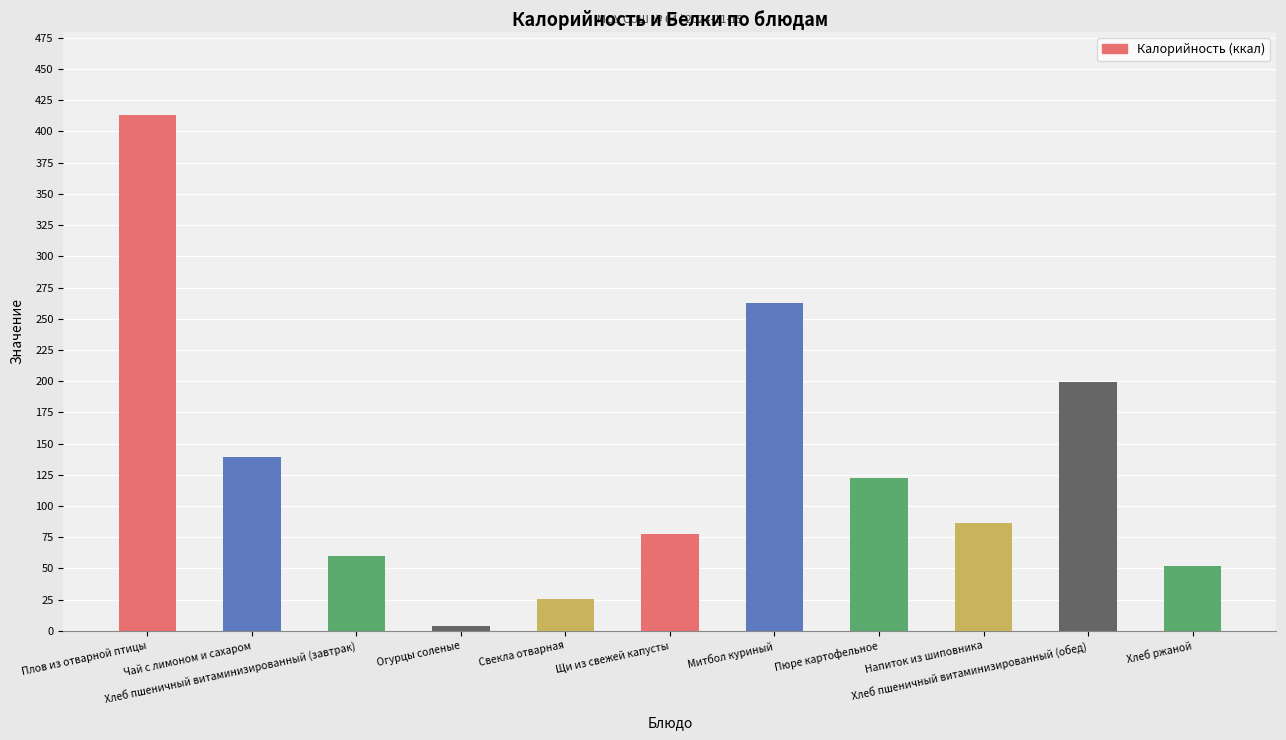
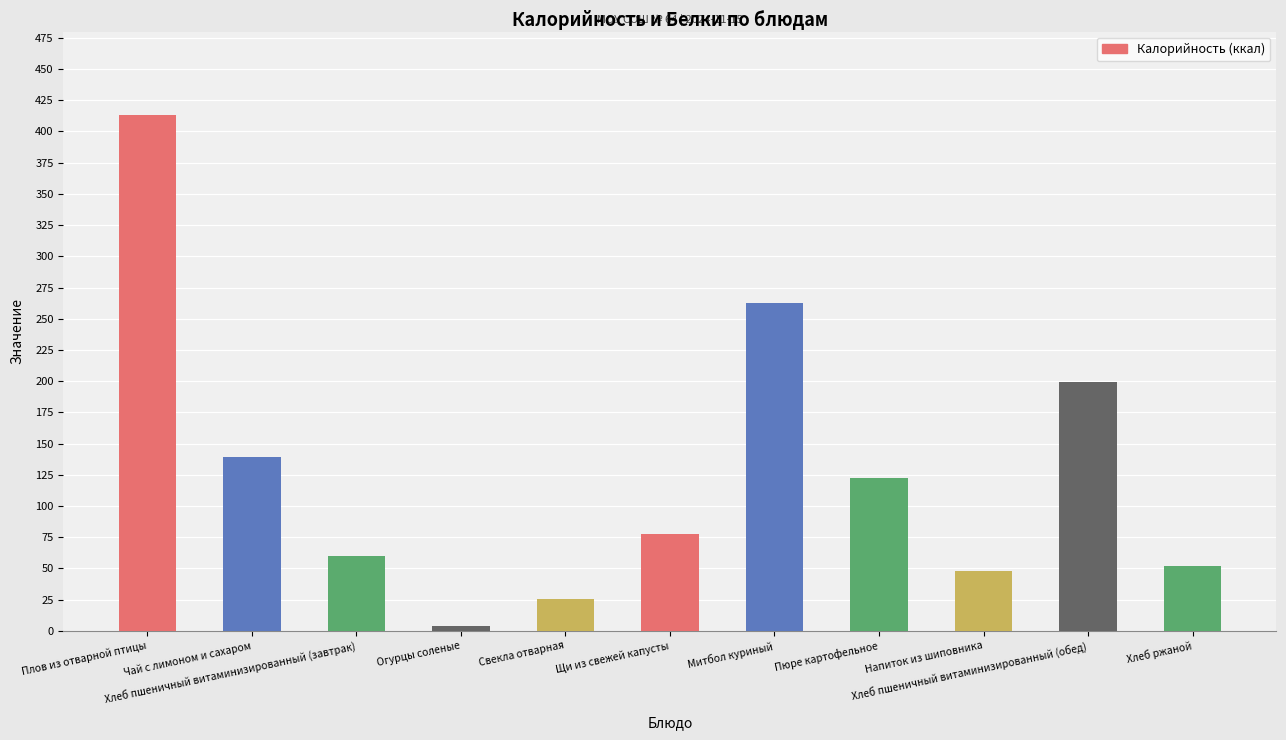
Напиток из шиповника: 86 -> 48
